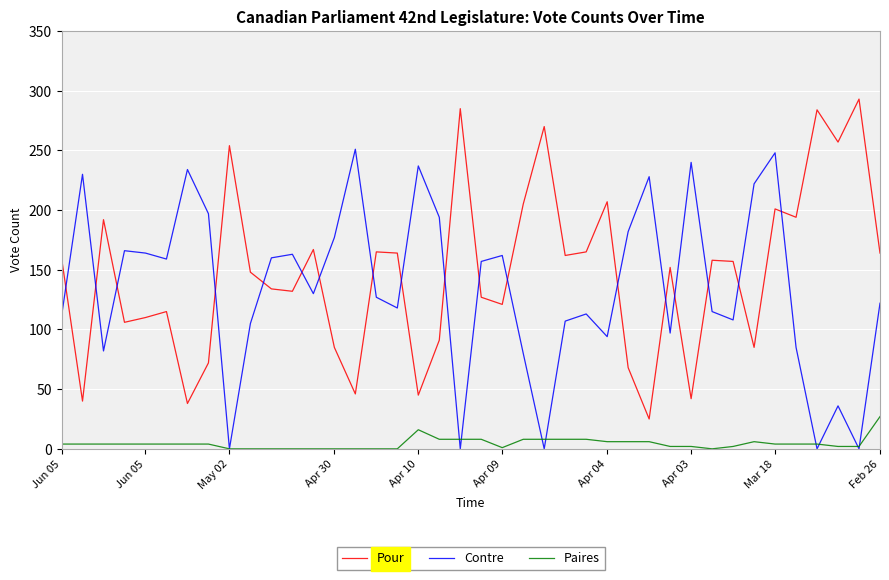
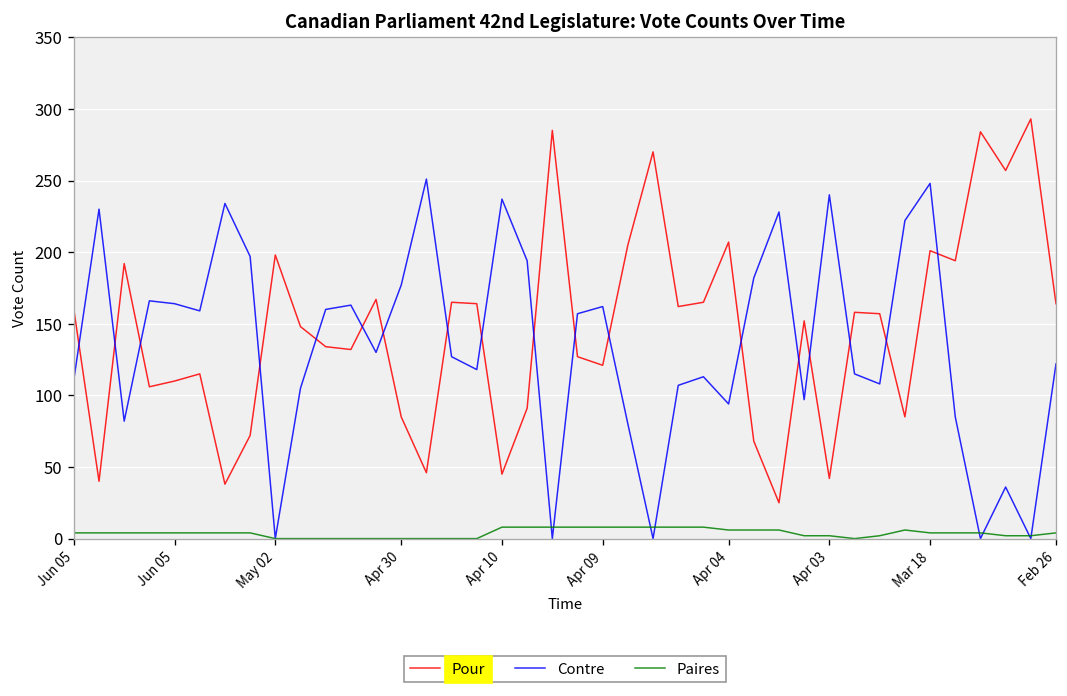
Pour, May 02: 254 -> 198
Paires, Apr 10: 16 -> 8
Paires, Apr 09: 1 -> 8
Paires, Feb 26: 27 -> 4
